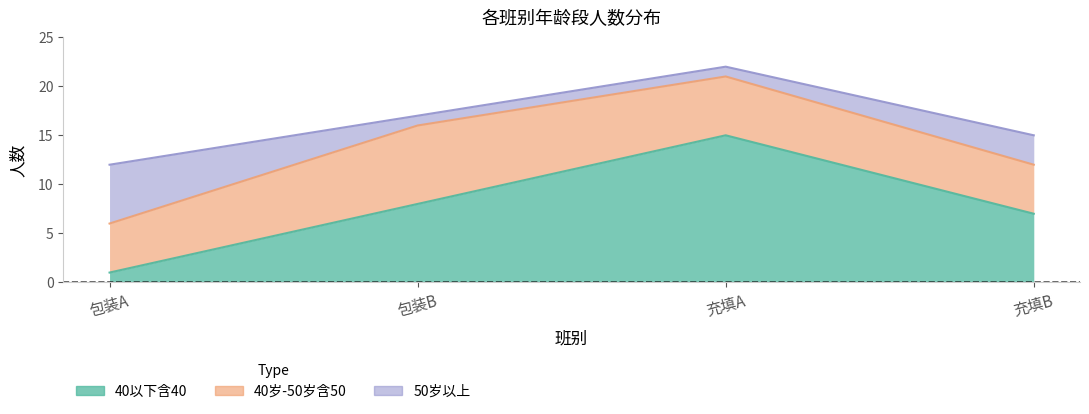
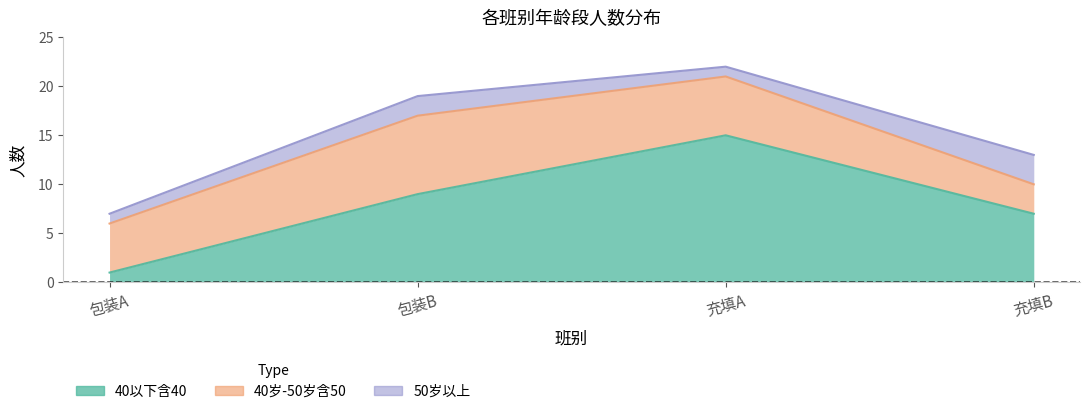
50岁以上, 包装A: 6 -> 1
40以下含40, 包装B: 8 -> 9
50岁以上, 包装B: 1 -> 2
40岁-50岁含50, 充填B: 5 -> 3
